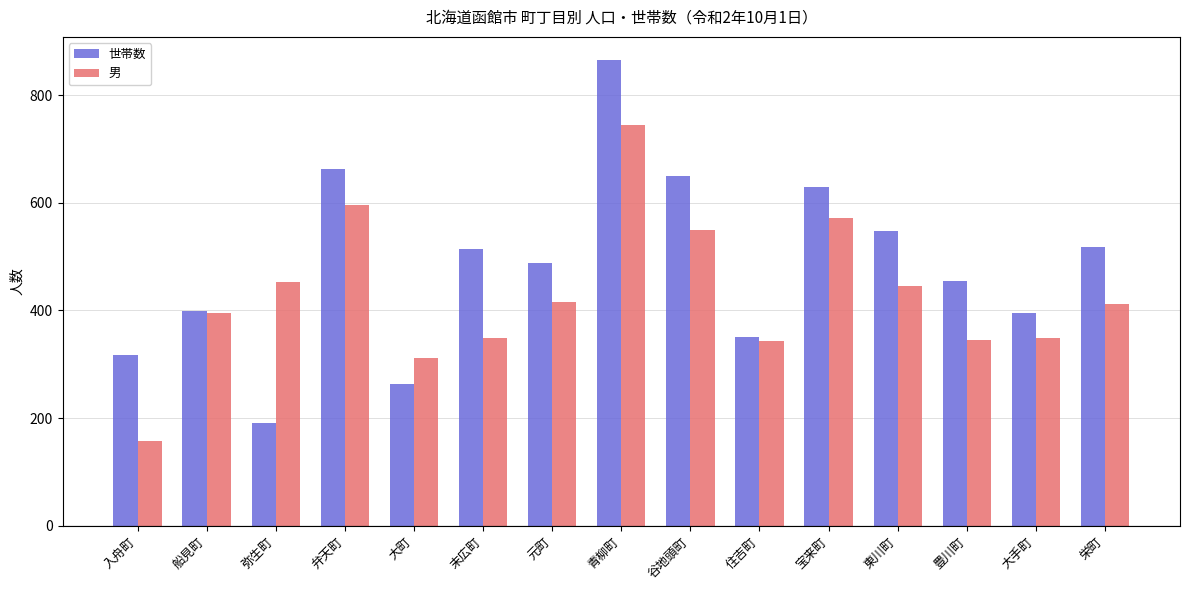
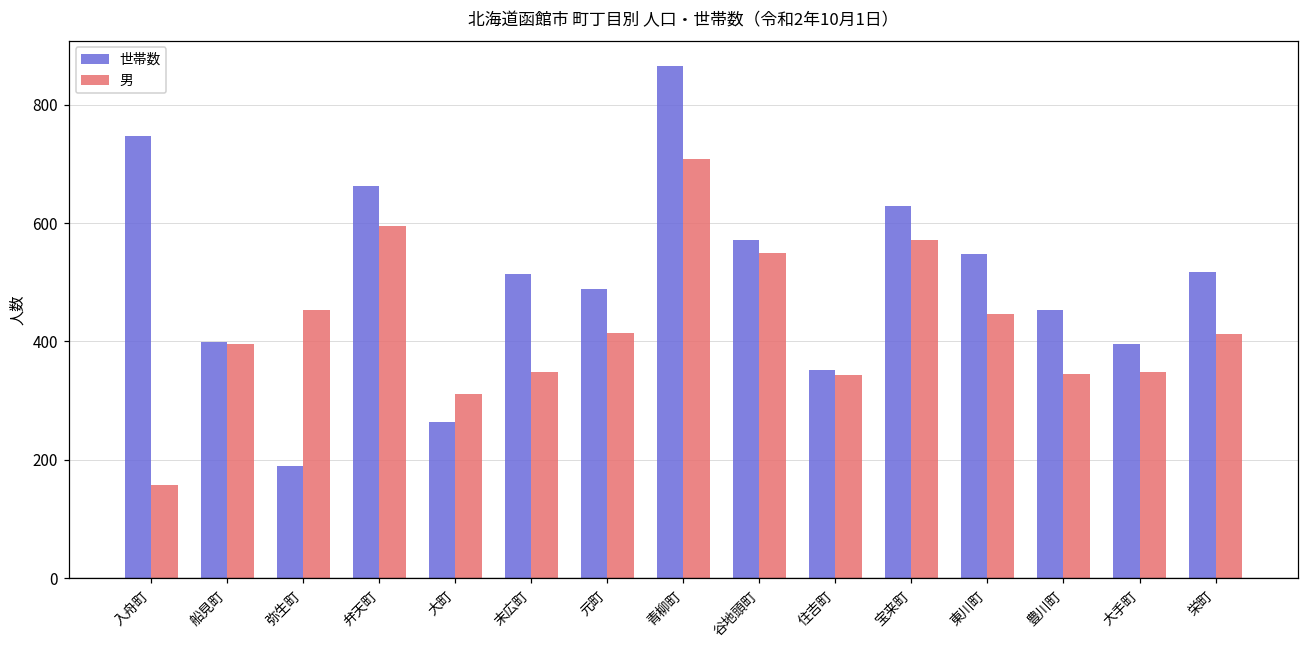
世帯数, 入舟町: 320 -> 750
男, 青柳町: 740 -> 710
世帯数, 谷地頭町: 650 -> 570
